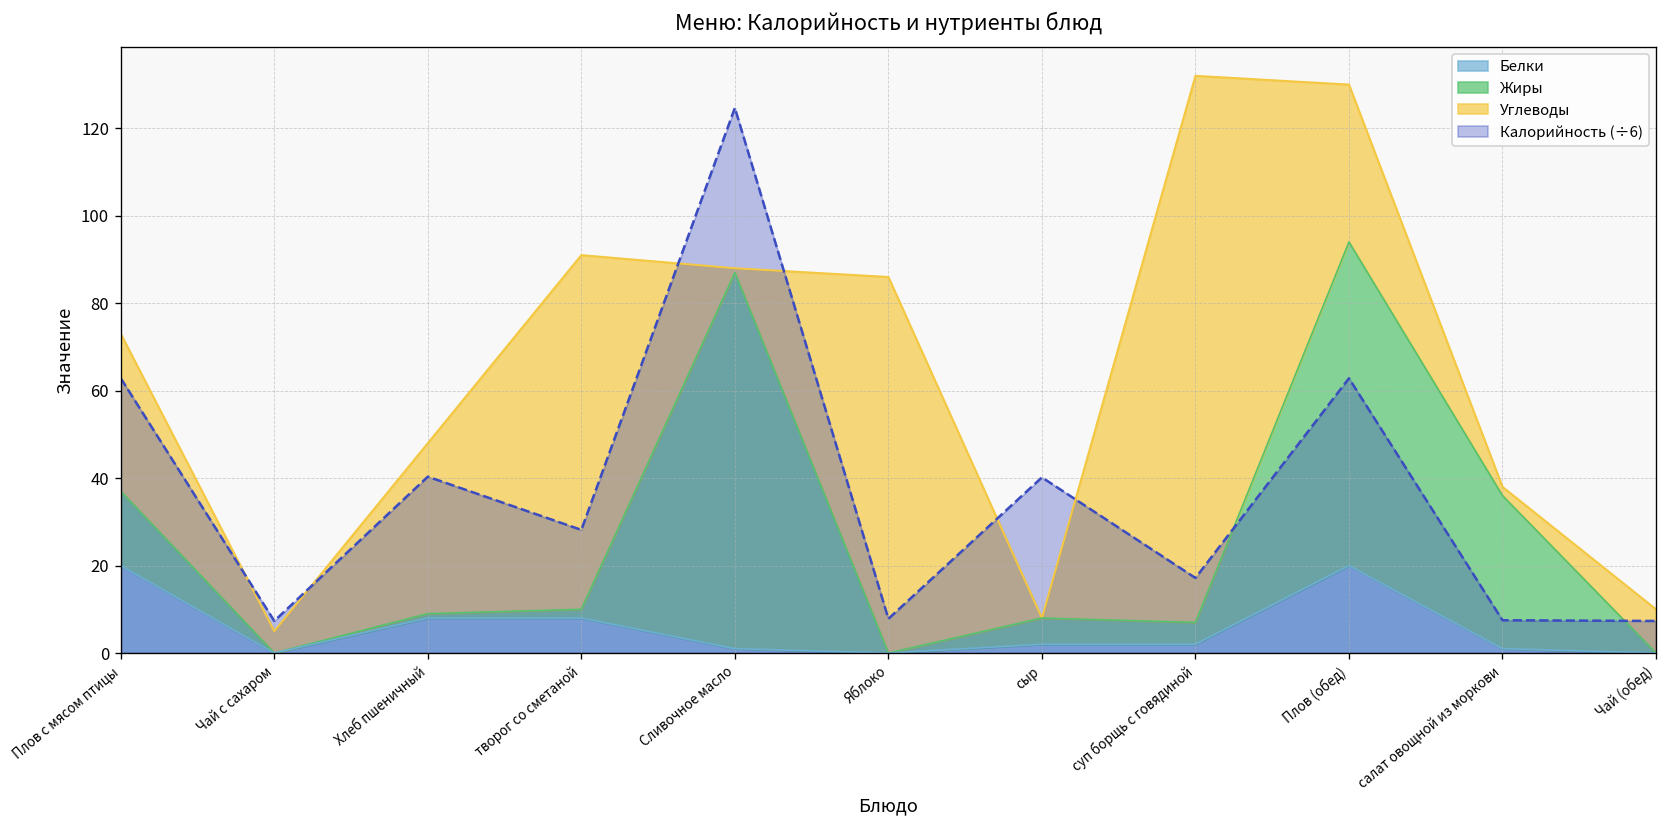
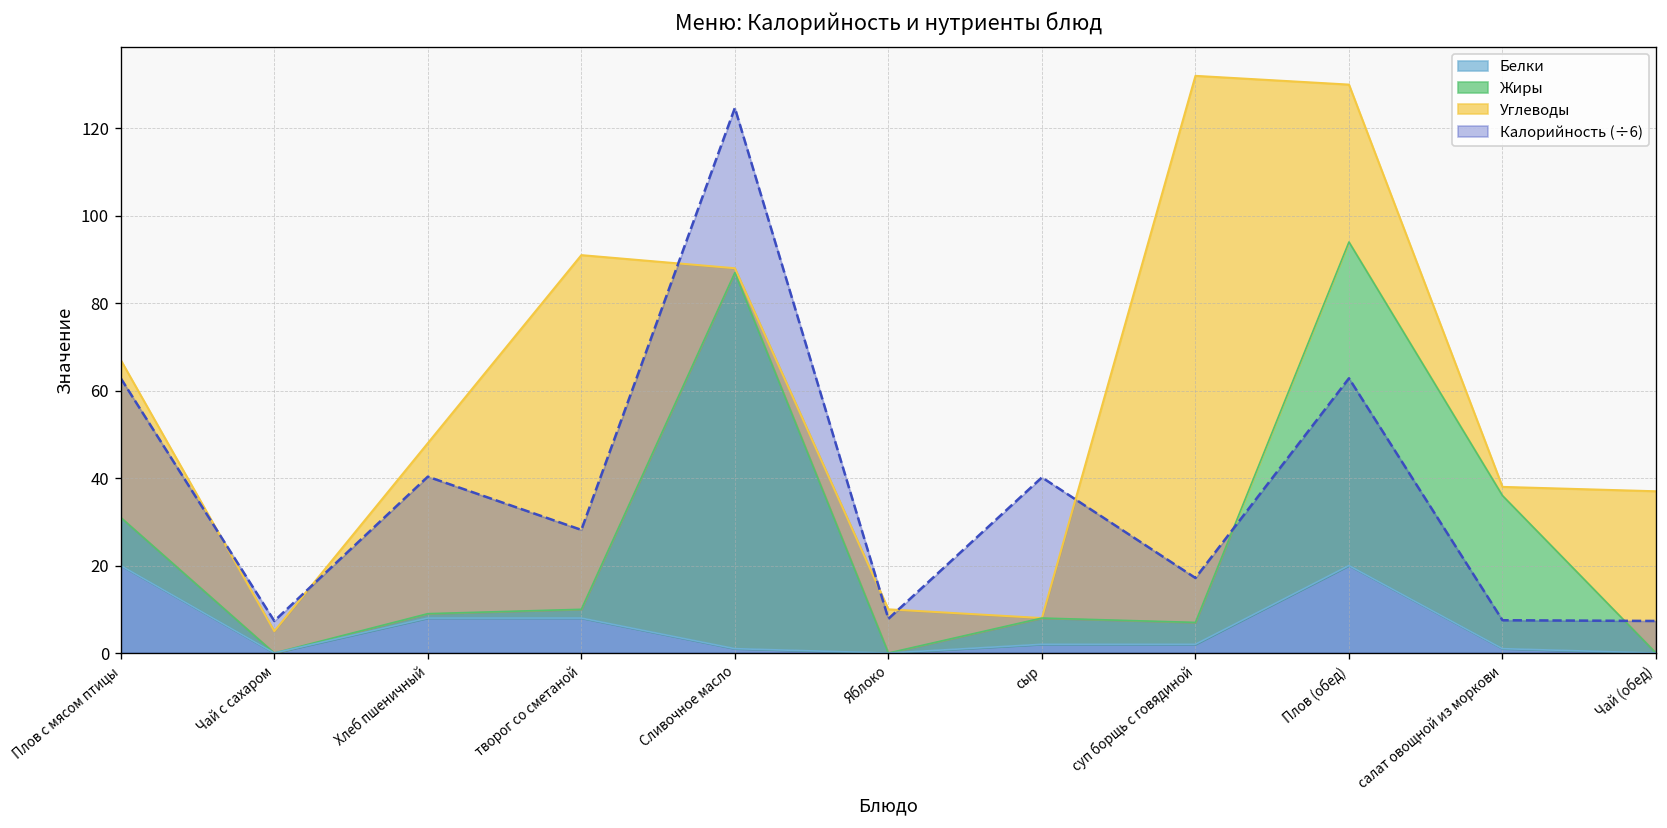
Жиры, Плов с мясом птицы: 17 -> 11
Углеводы, Яблоко: 86 -> 10
Углеводы, Чай (обед): 10 -> 37
